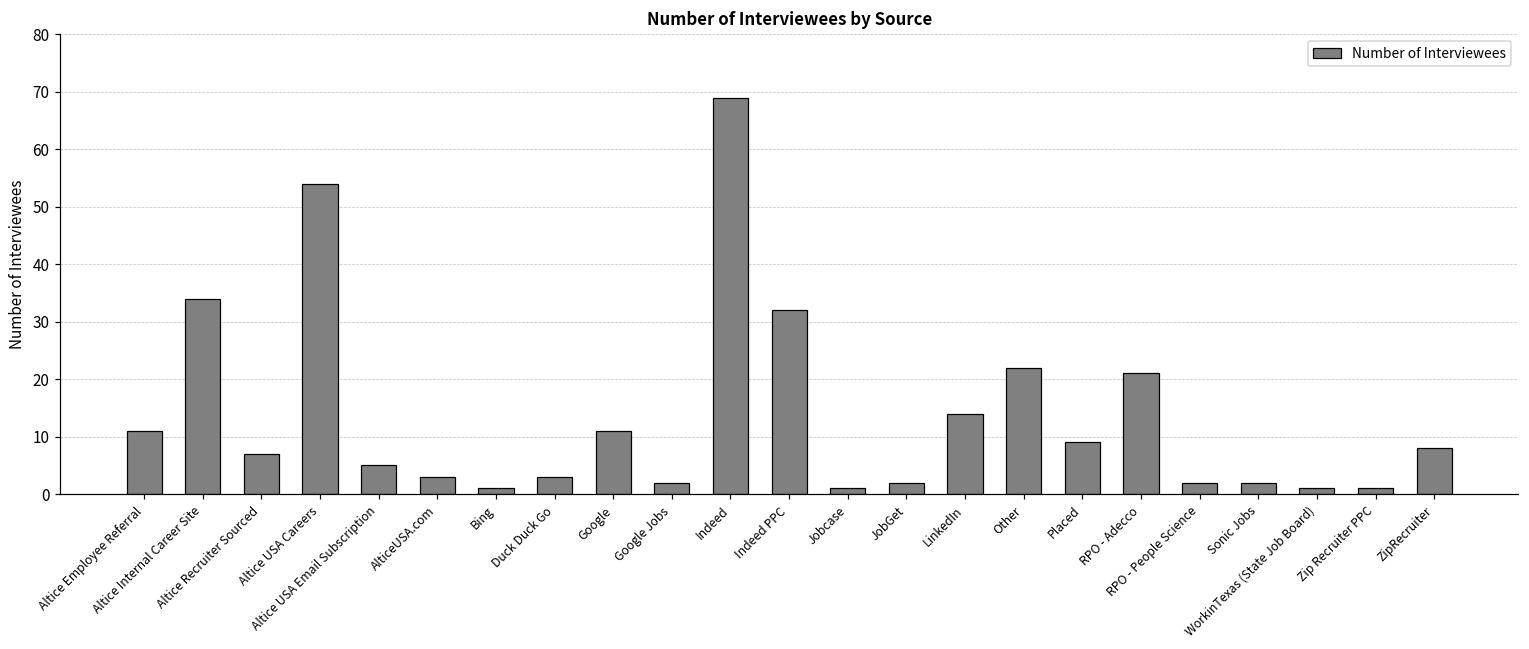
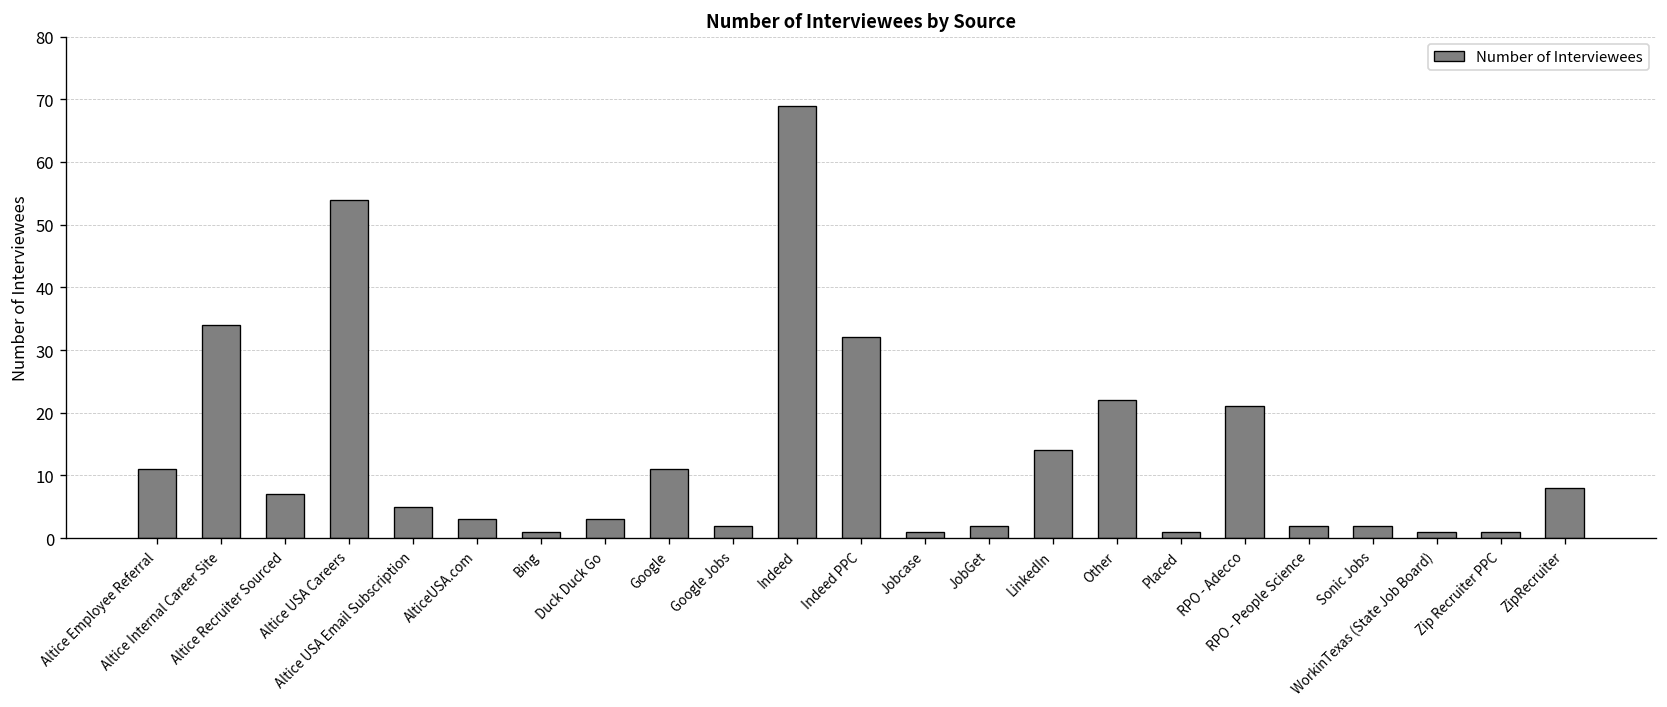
Placed: 9 -> 1
